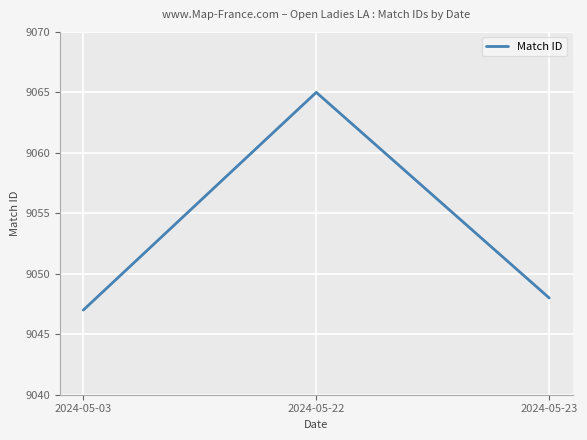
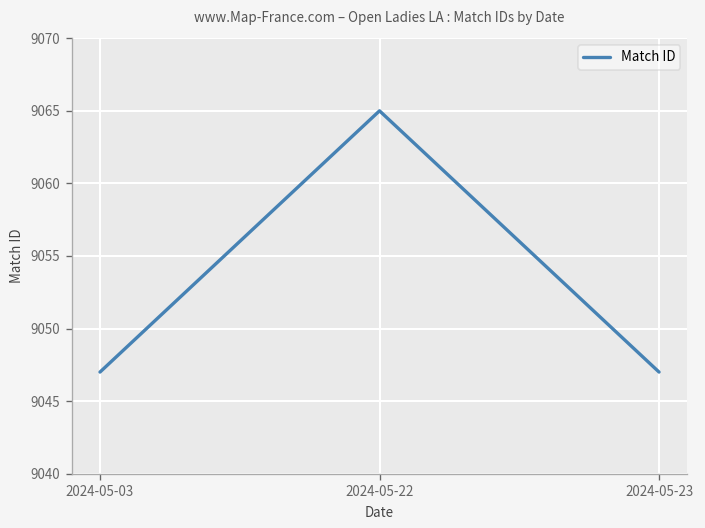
2024-05-23: 9048 -> 9047
